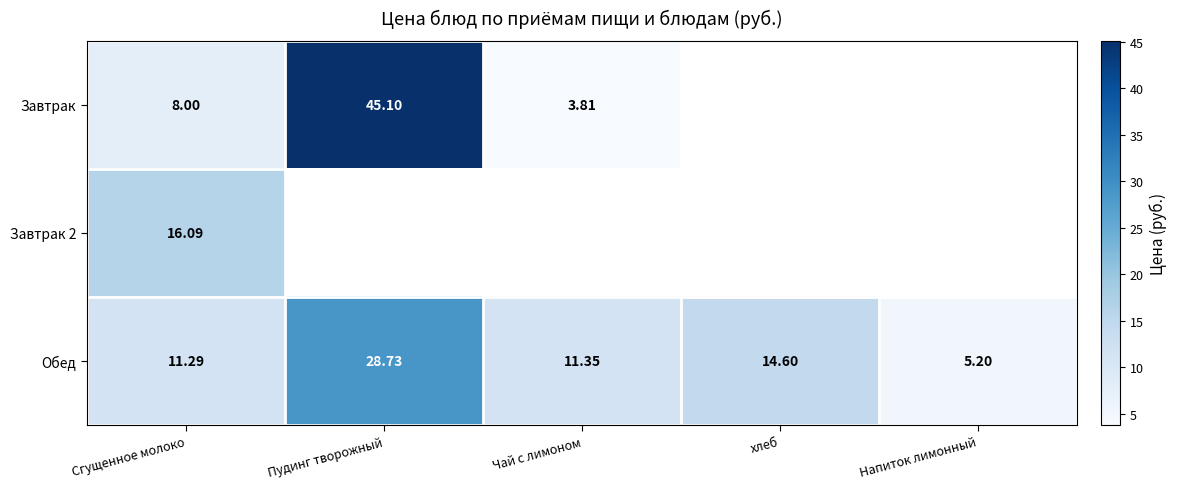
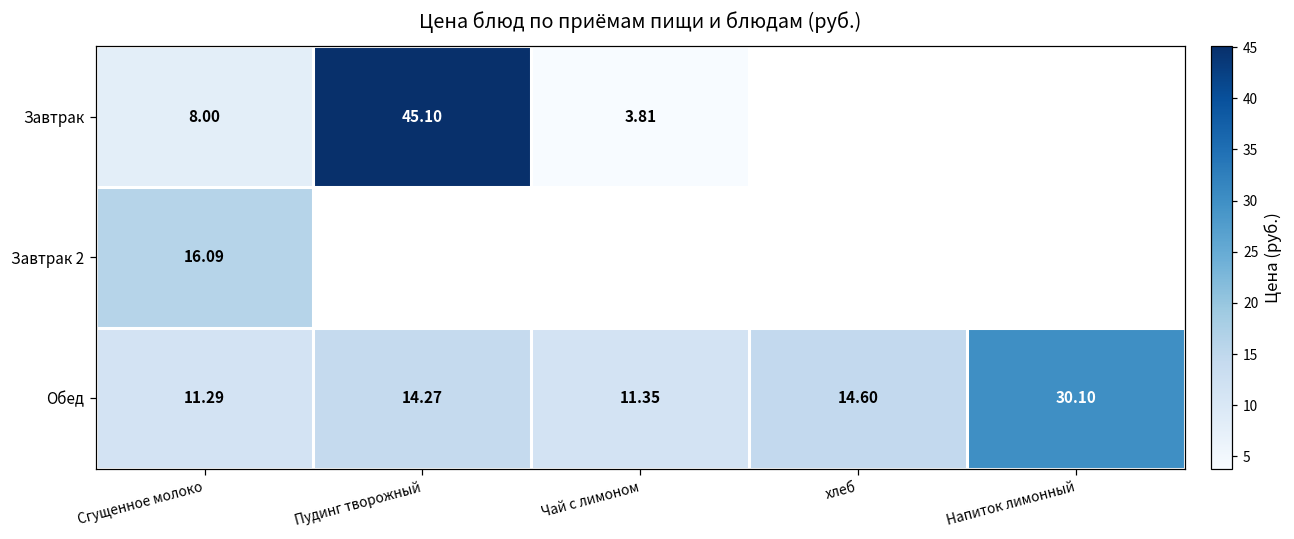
Обед, Пудинг творожный: 28.73 -> 14.27
Обед, Напиток лимонный: 5.20 -> 30.10
